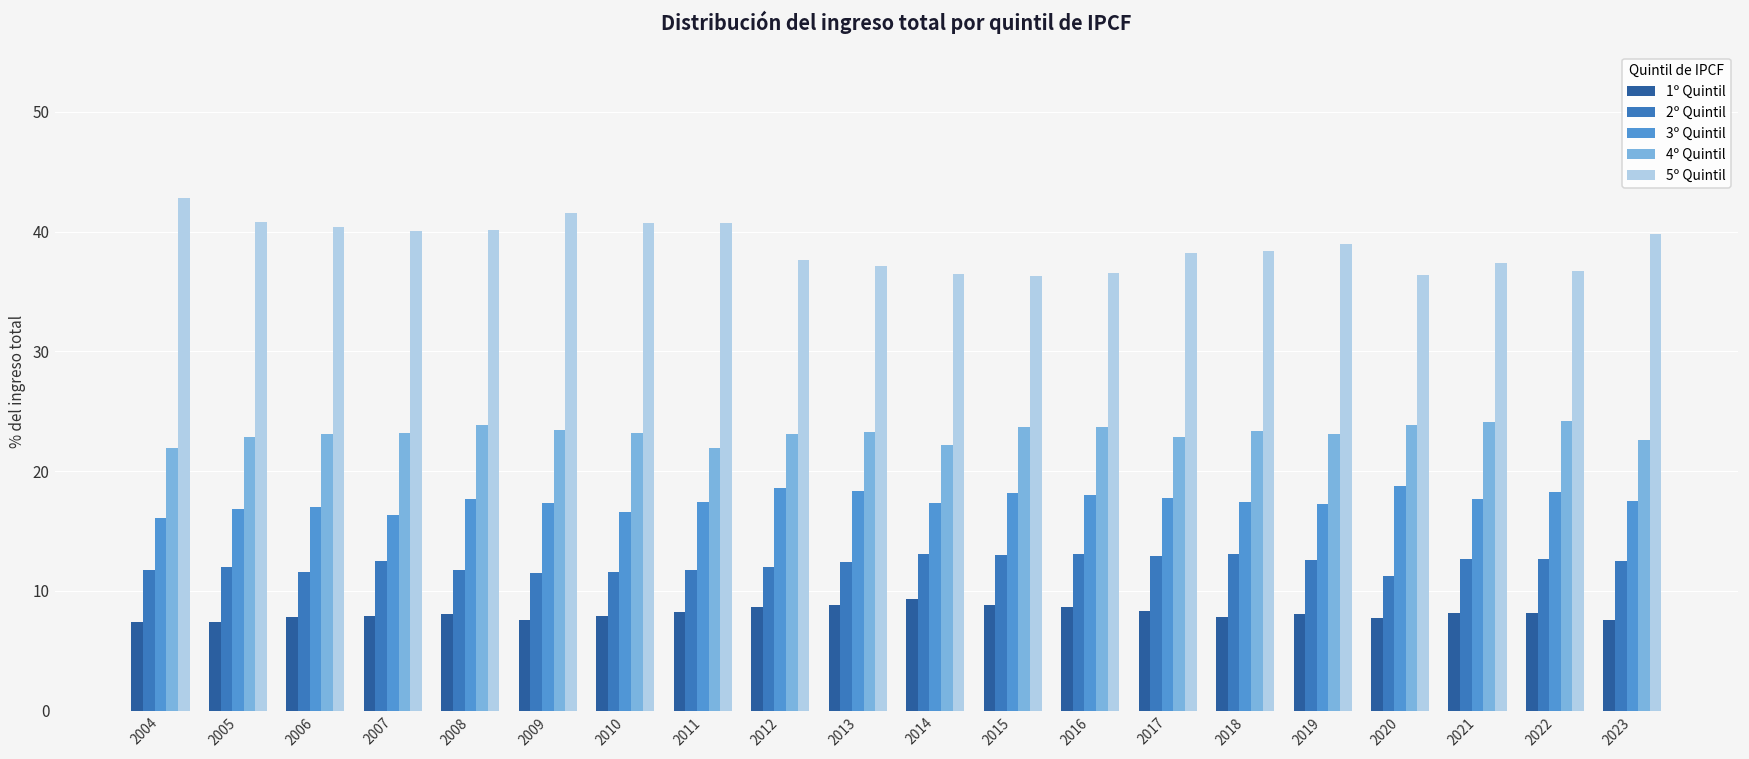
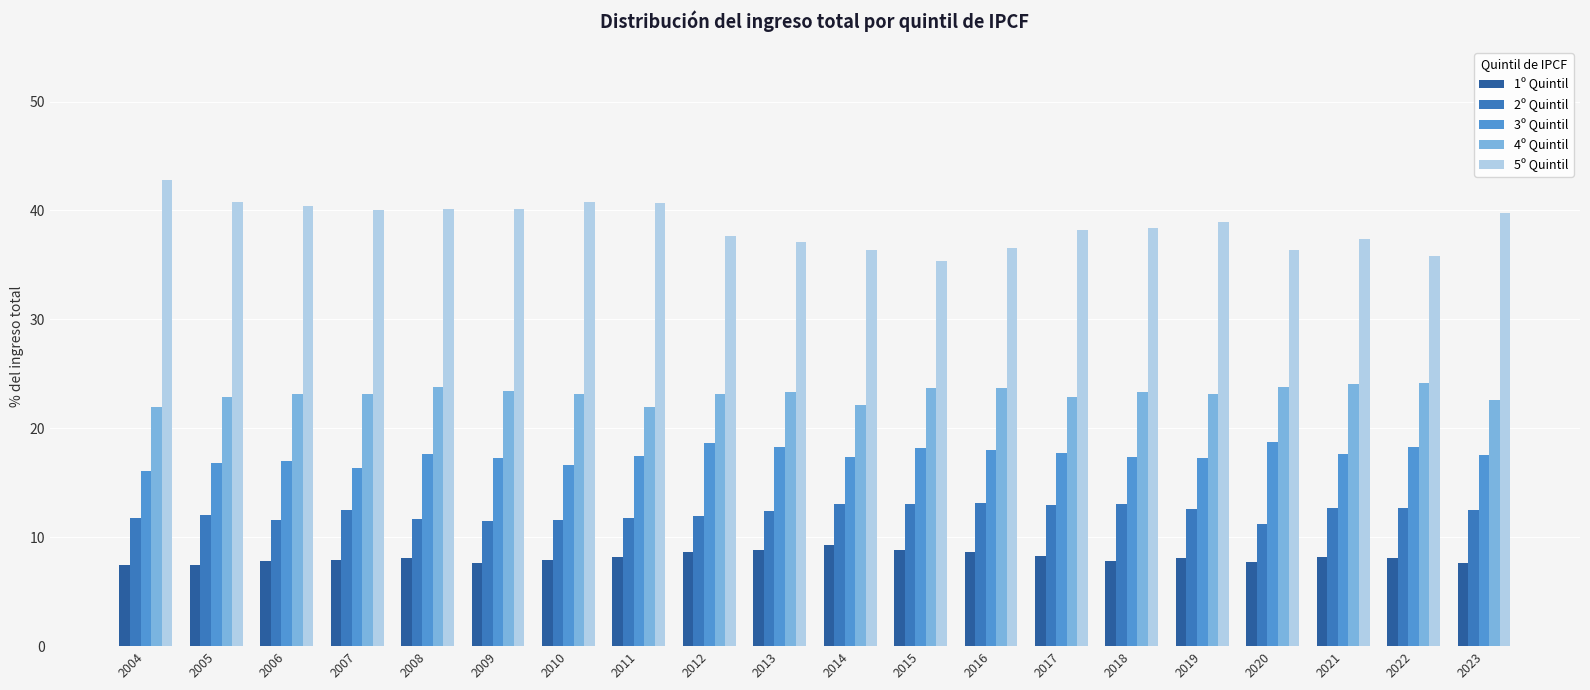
5º Quintil, 2009: 41.6 -> 40.2
5º Quintil, 2015: 36.3 -> 35.4
5º Quintil, 2022: 36.7 -> 35.9
